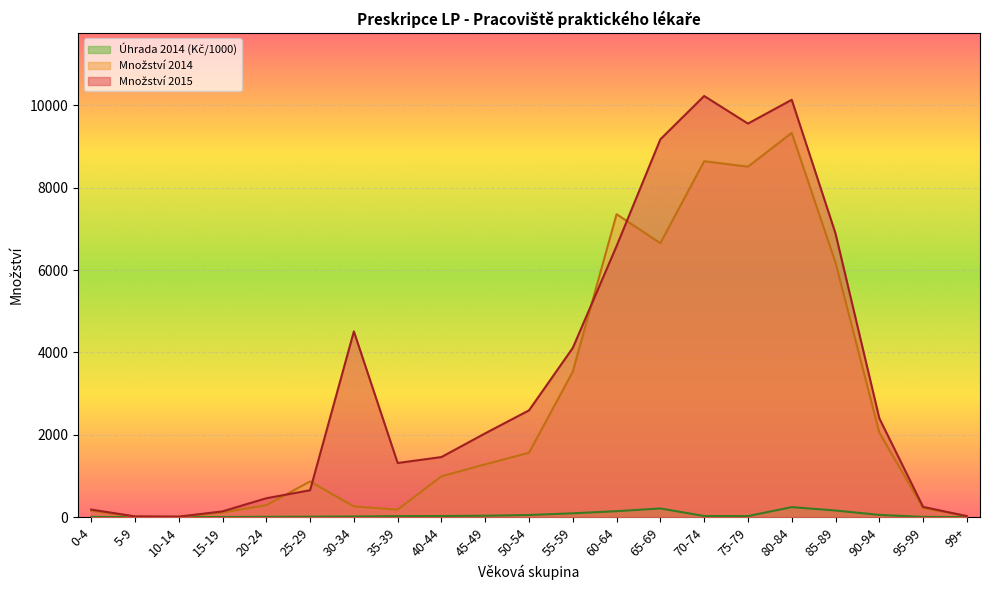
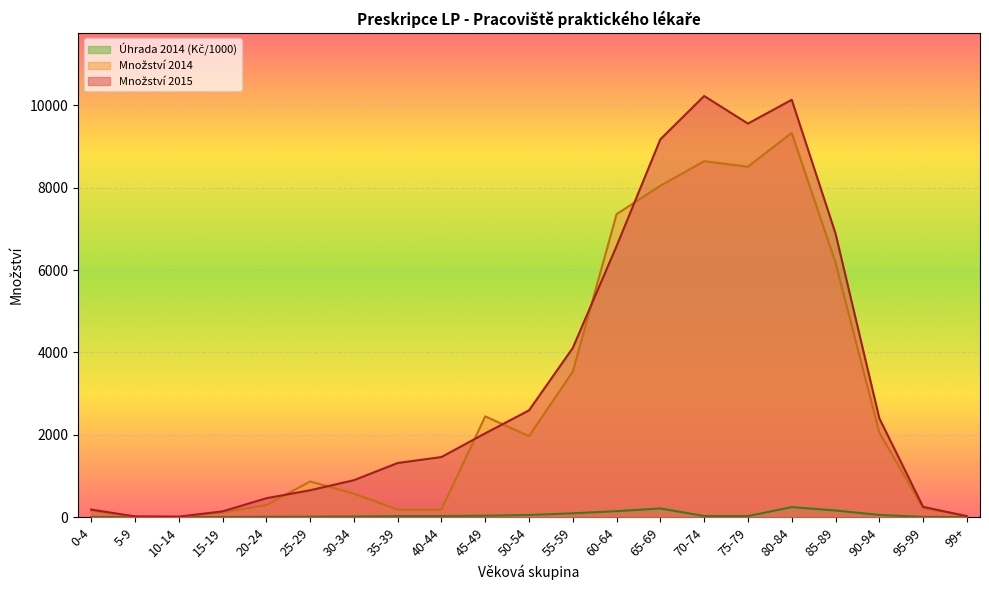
Množství 2014, 30-34: 300 -> 600
Množství 2015, 30-34: 4500 -> 900
Množství 2014, 40-44: 1000 -> 200
Množství 2014, 45-49: 1300 -> 2400
Množství 2014, 50-54: 1600 -> 2000
Množství 2014, 65-69: 6700 -> 8000
